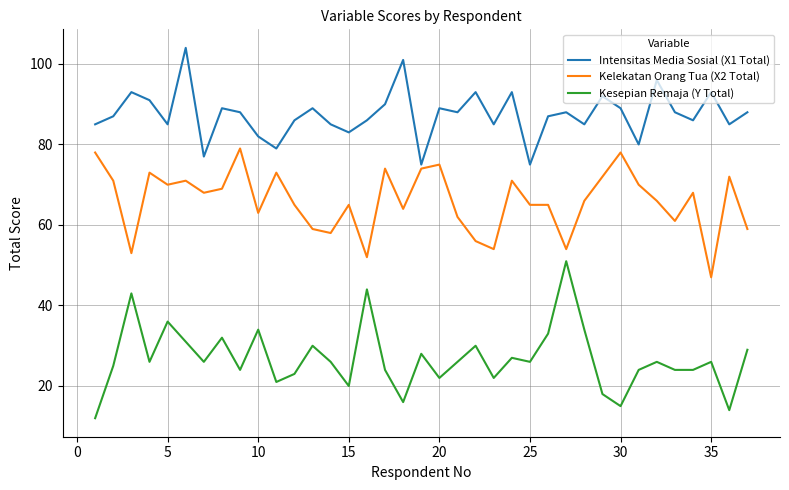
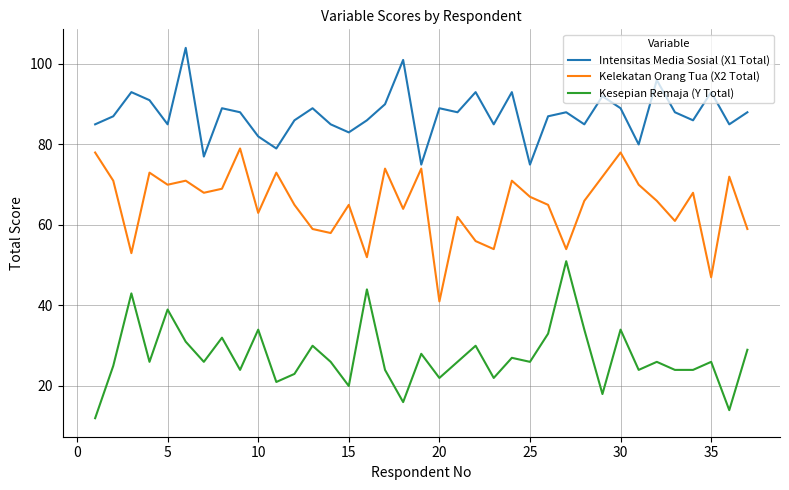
Kesepian Remaja (Y Total), 5: 36 -> 39
Kelekatan Orang Tua (X2 Total), 20: 75 -> 41
Kelekatan Orang Tua (X2 Total), 25: 65 -> 67
Kesepian Remaja (Y Total), 30: 15 -> 34
